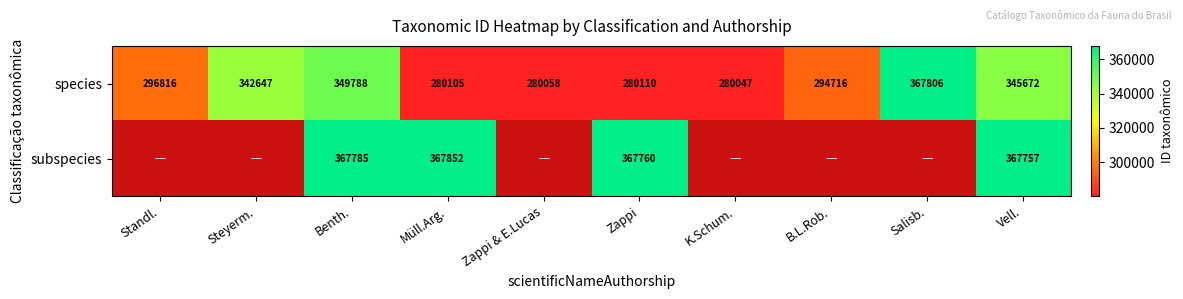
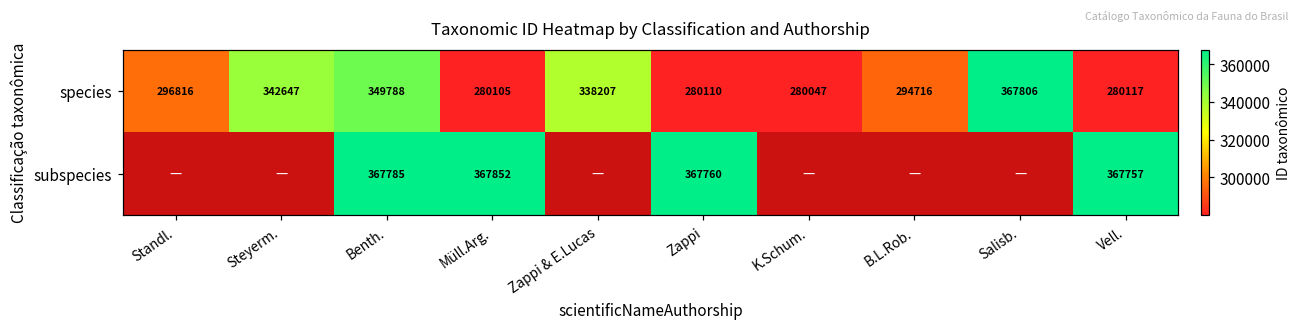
species, Zappi & E.Lucas: 280058 -> 338207
species, Vell.: 345672 -> 280117
